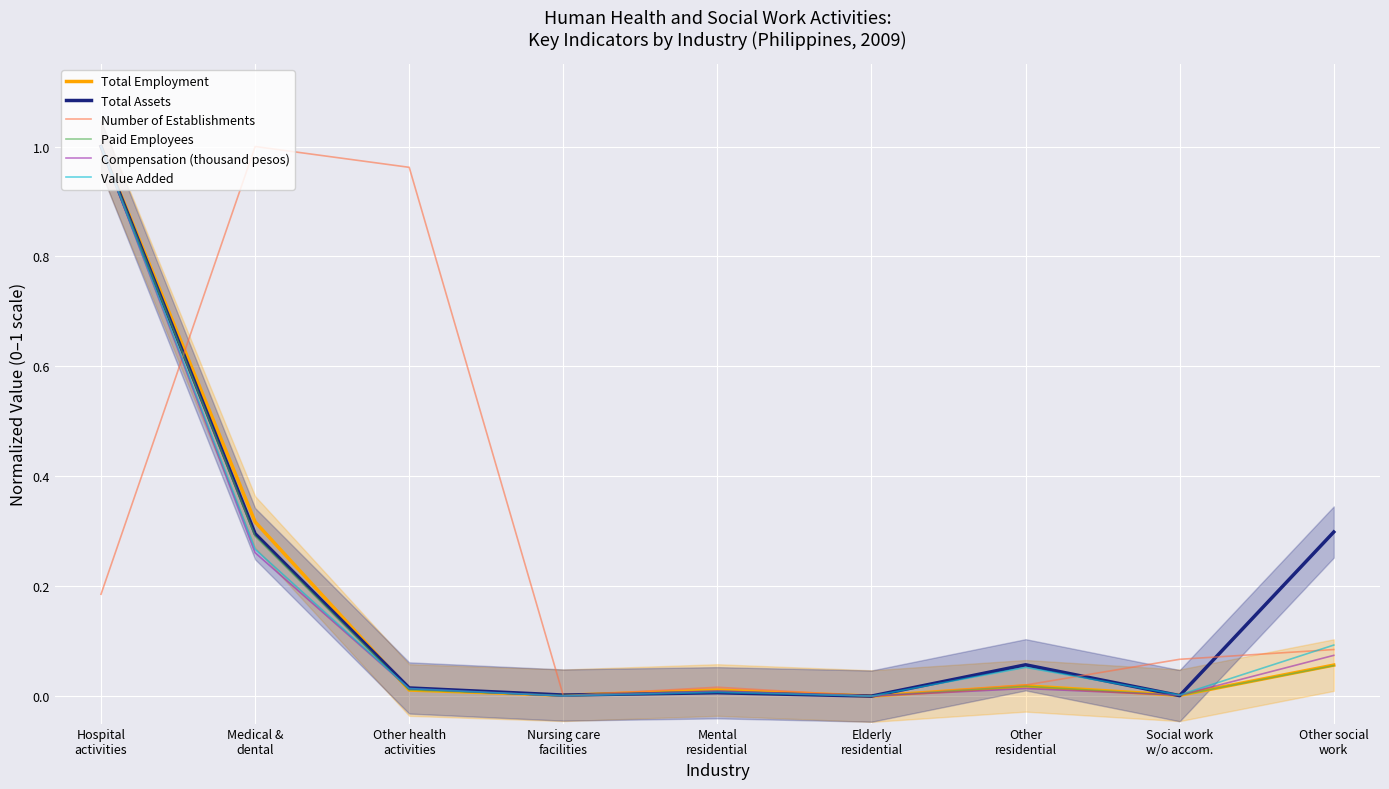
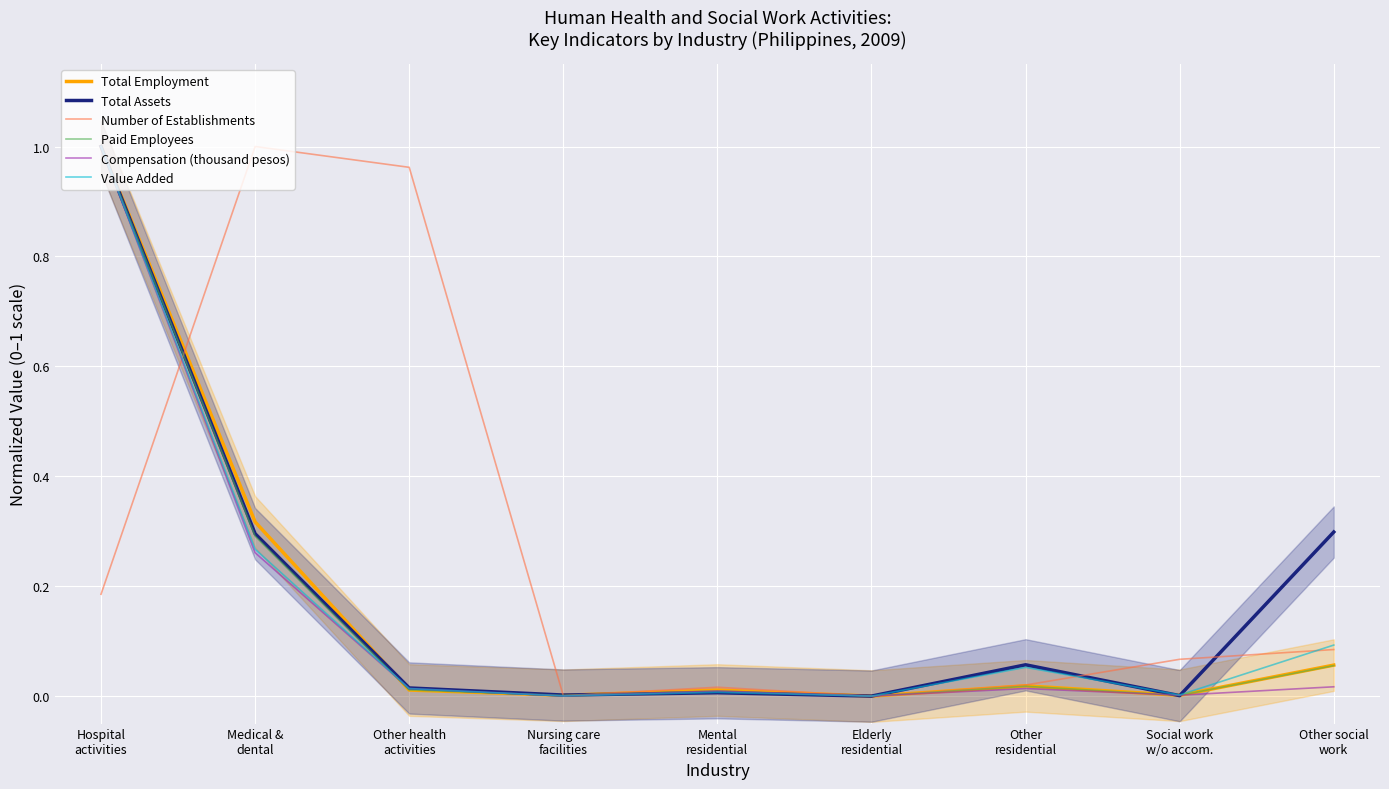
Compensation (thousand pesos), Other social work: 0.07 -> 0.02
